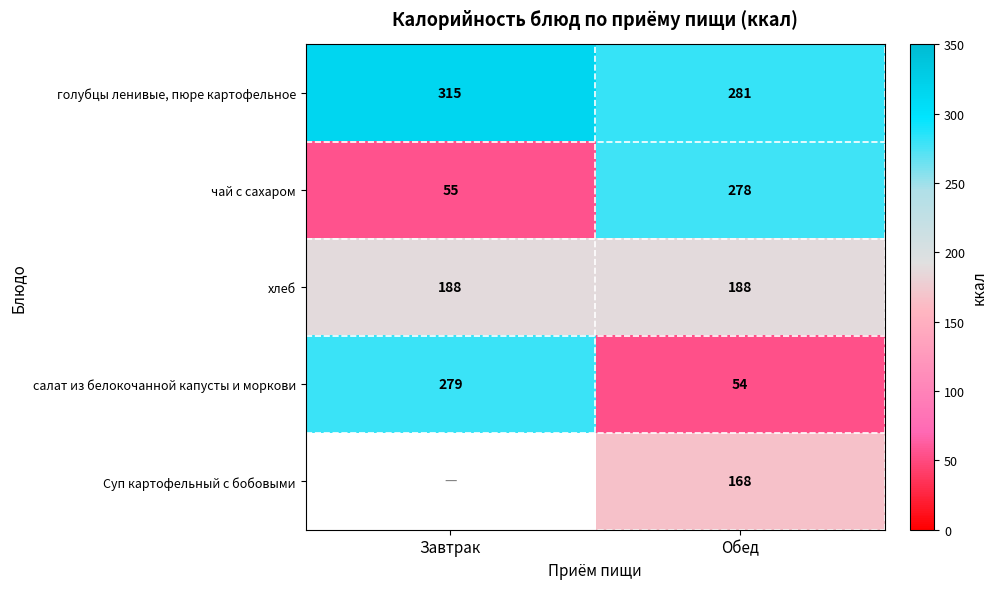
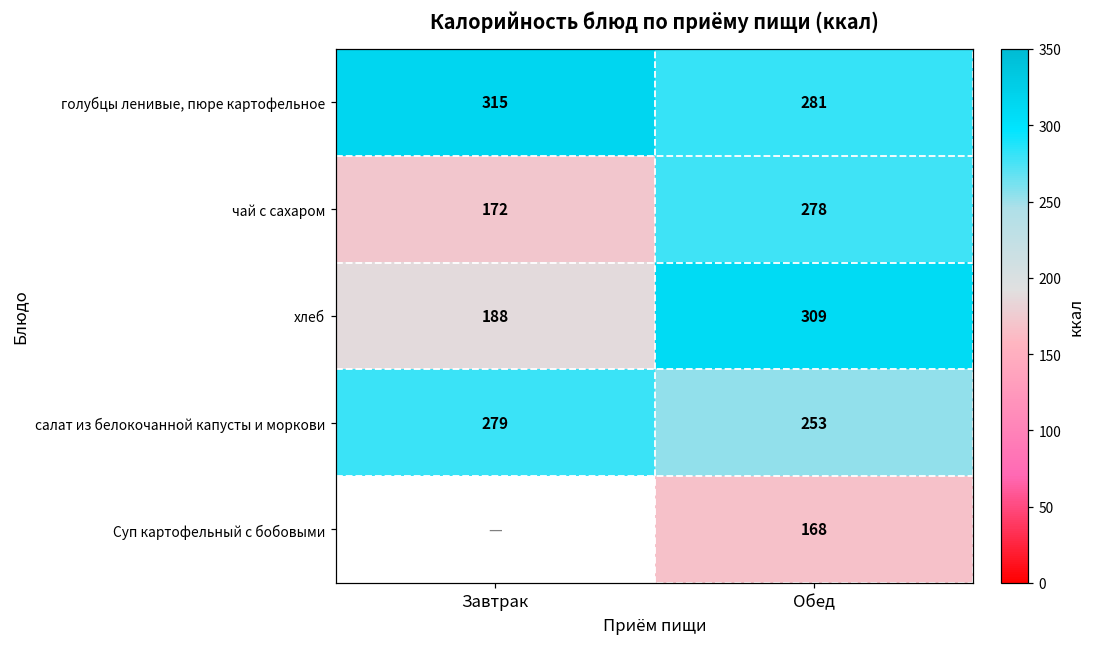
чай с сахаром, Завтрак: 55 -> 172
хлеб, Обед: 188 -> 309
салат из белокочанной капусты и моркови, Обед: 54 -> 253
